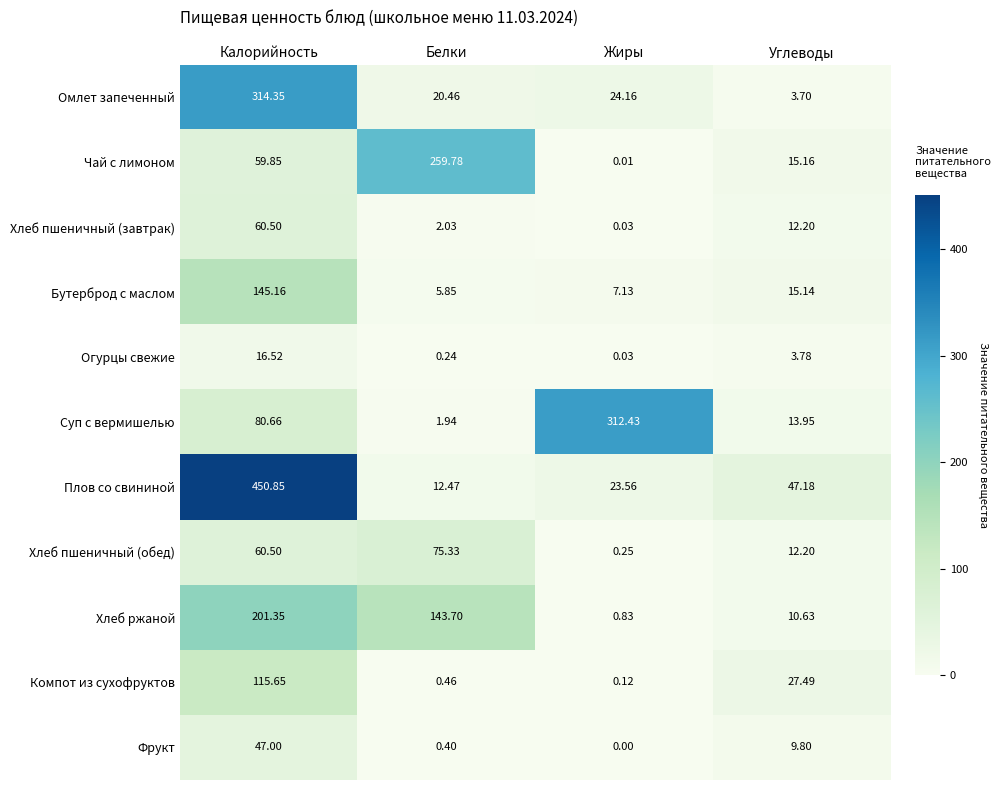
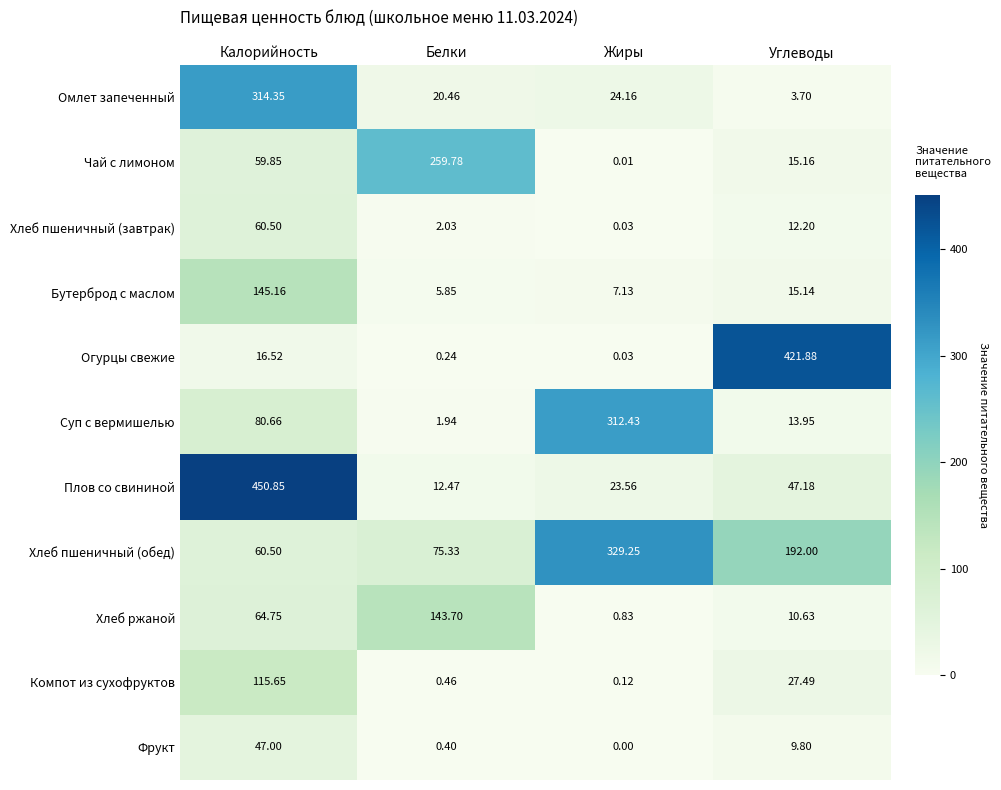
Огурцы свежие, Углеводы: 3.78 -> 421.88
Хлеб пшеничный (обед), Жиры: 0.25 -> 329.25
Хлеб пшеничный (обед), Углеводы: 12.20 -> 192.00
Хлеб ржаной, Калорийность: 201.35 -> 64.75
